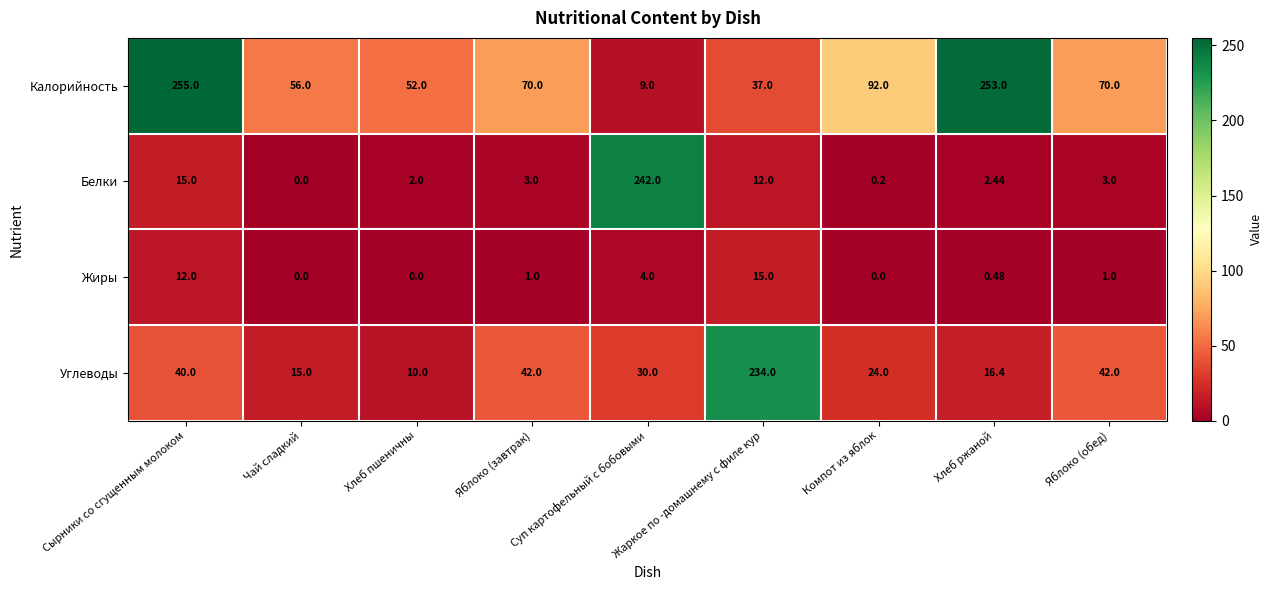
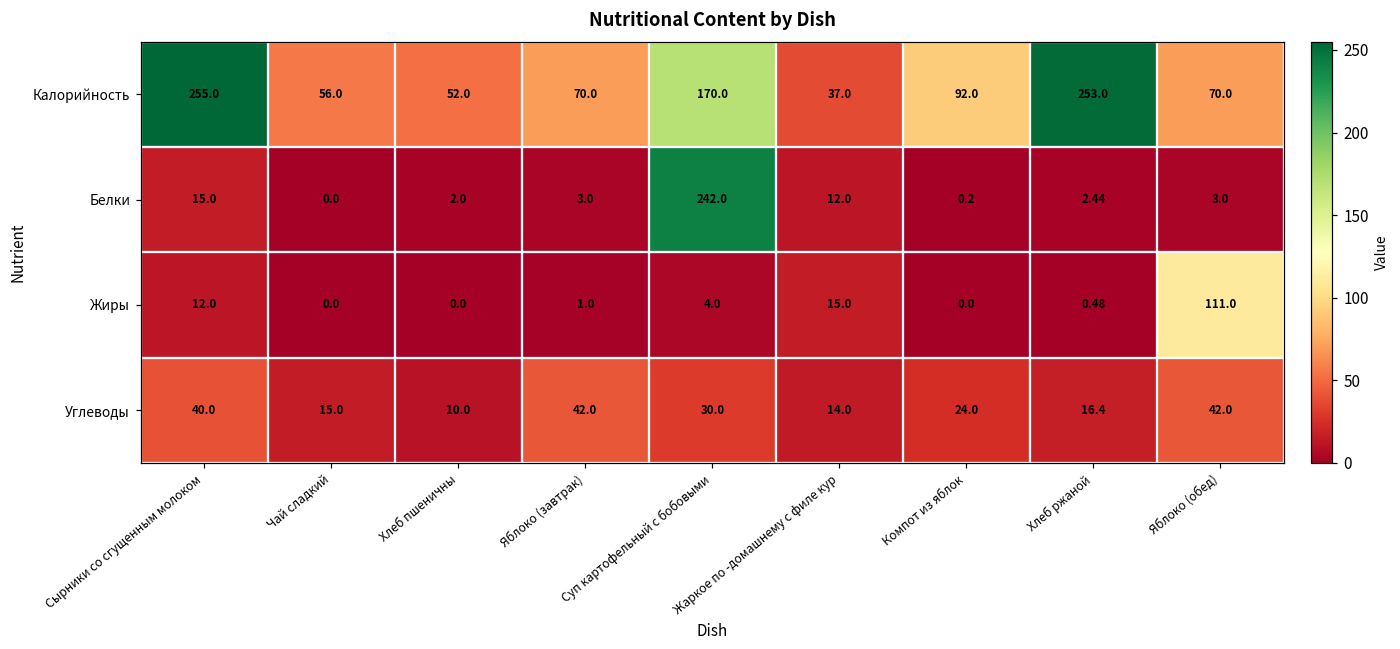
Калорийность, Суп картофельный с бобовыми: 9.0 -> 170.0
Жиры, Яблоко (обед): 1.0 -> 111.0
Углеводы, Жаркое по -домашнему с филе кур: 234.0 -> 14.0
